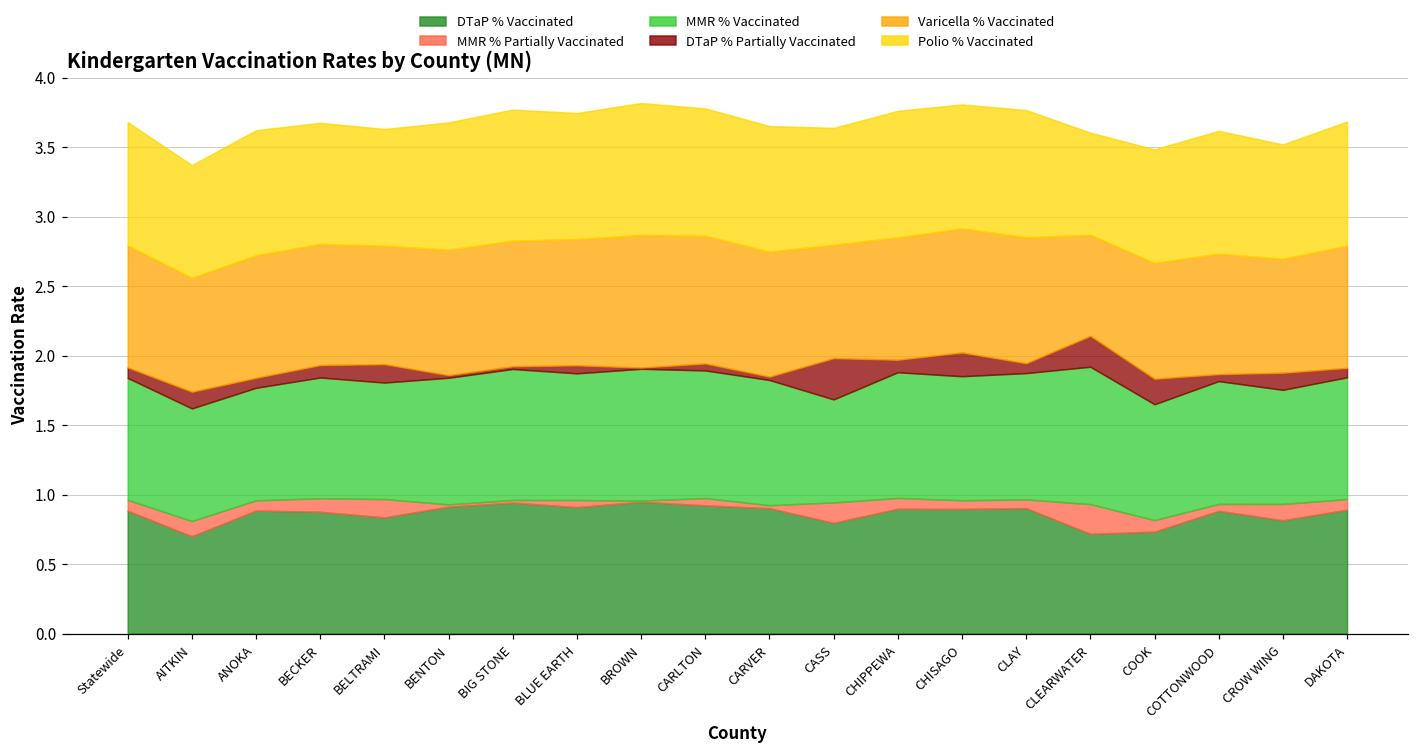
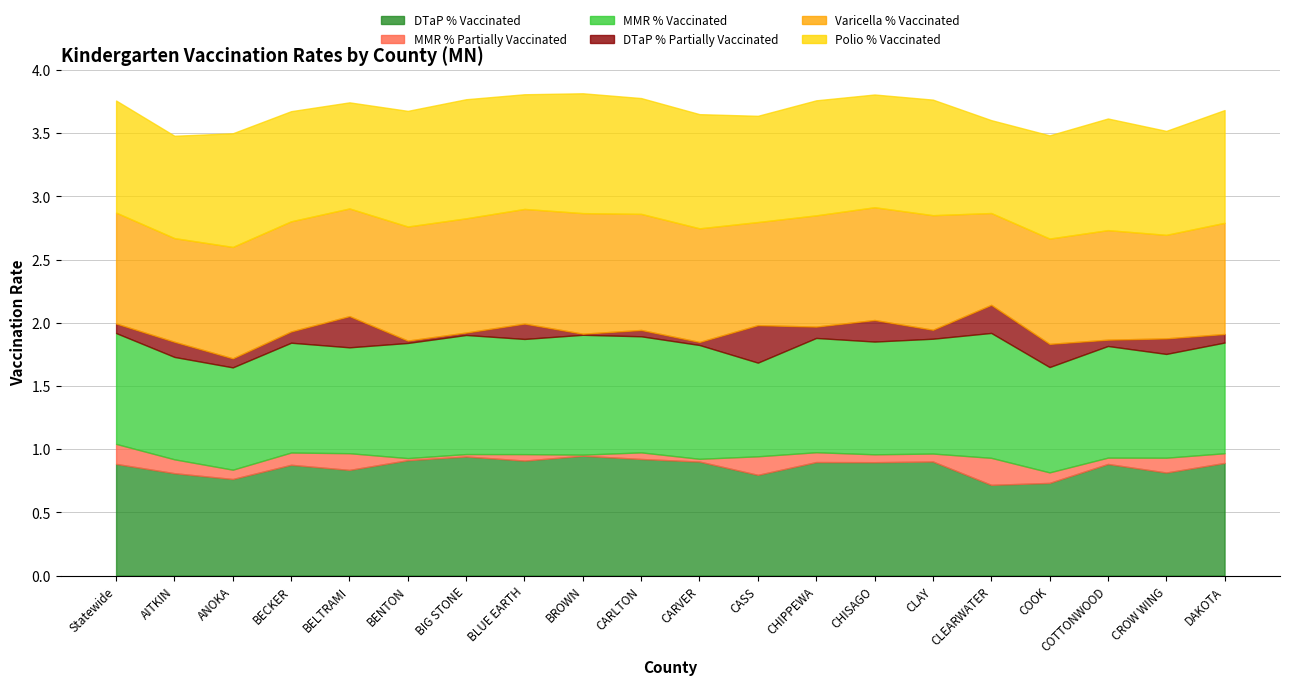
MMR % Partially Vaccinated, Statewide: 0.08 -> 0.16
DTaP % Vaccinated, AITKIN: 0.70 -> 0.81
DTaP % Vaccinated, ANOKA: 0.89 -> 0.76
DTaP % Partially Vaccinated, BELTRAMI: 0.13 -> 0.25
DTaP % Partially Vaccinated, BLUE EARTH: 0.06 -> 0.12
